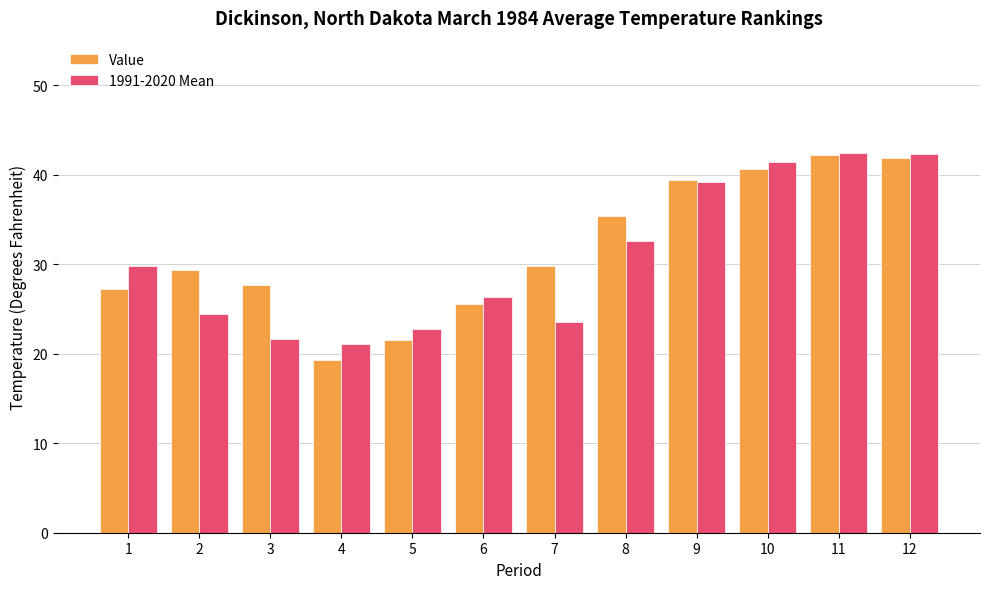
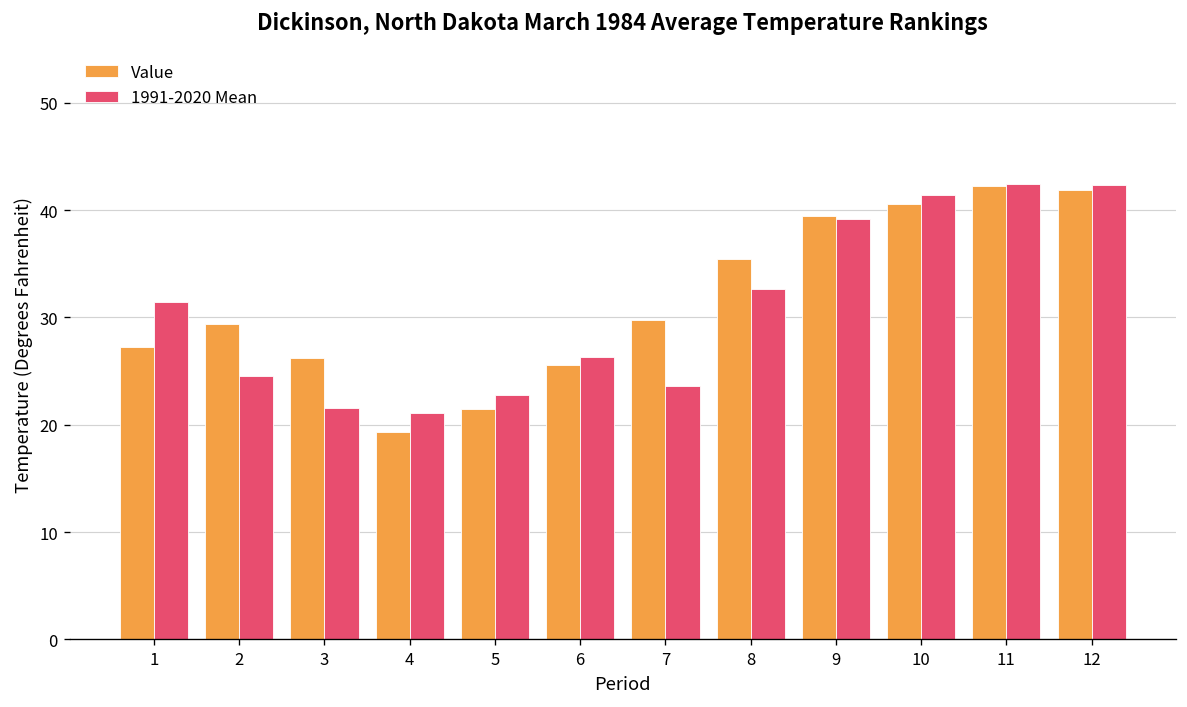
1991-2020 Mean, 1: 30 -> 31
Value, 3: 28 -> 26
